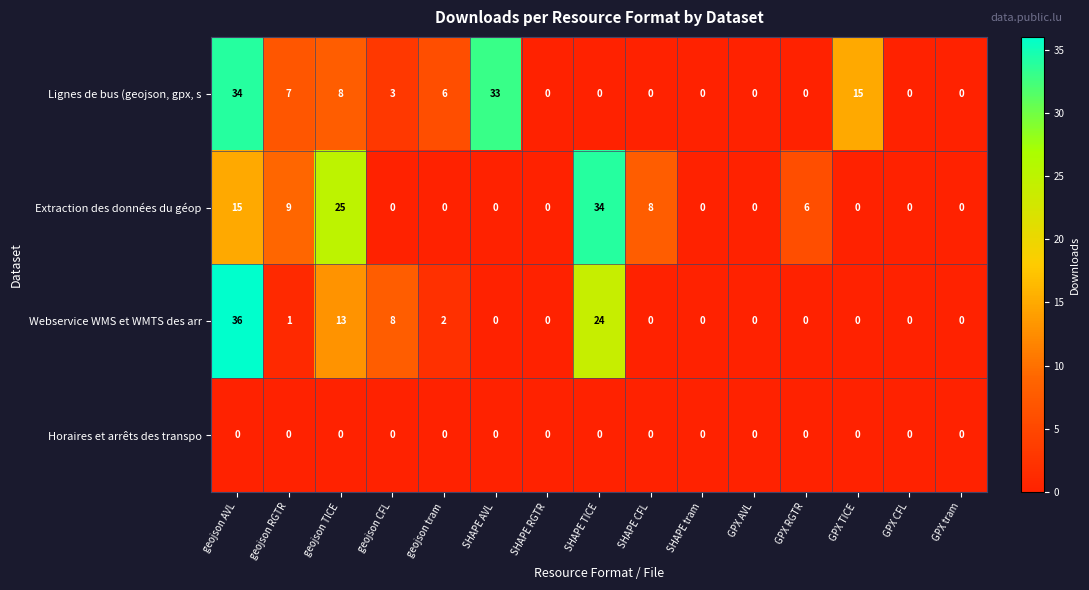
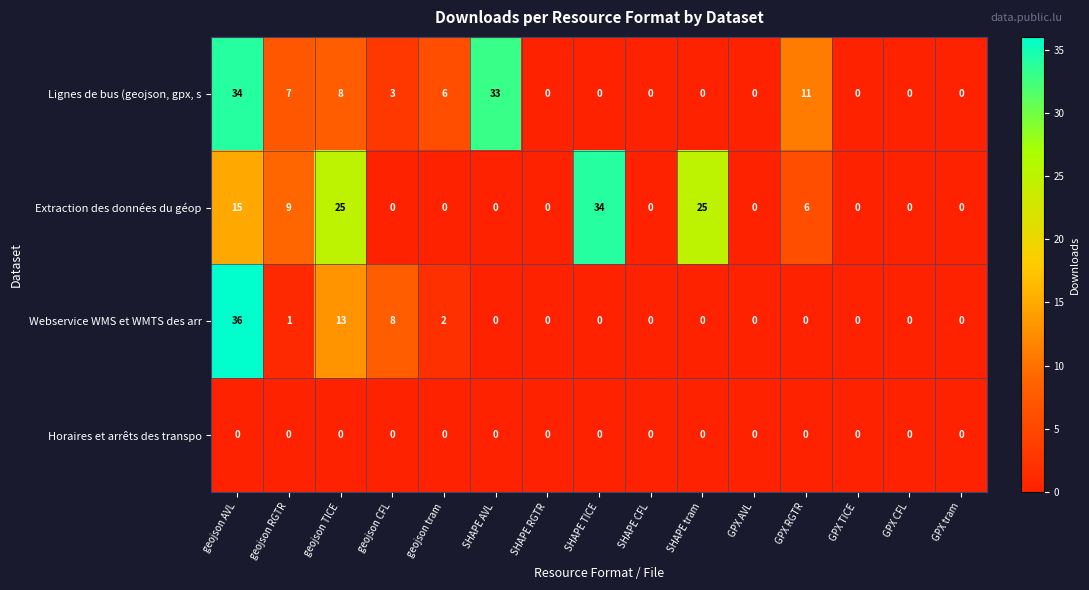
Lignes de bus (geojson, gpx, s, GPX RGTR: 0 -> 11
Lignes de bus (geojson, gpx, s, GPX TICE: 15 -> 0
Extraction des données du géop, SHAPE CFL: 8 -> 0
Extraction des données du géop, SHAPE tram: 0 -> 25
Webservice WMS et WMTS des arr, SHAPE TICE: 24 -> 0
